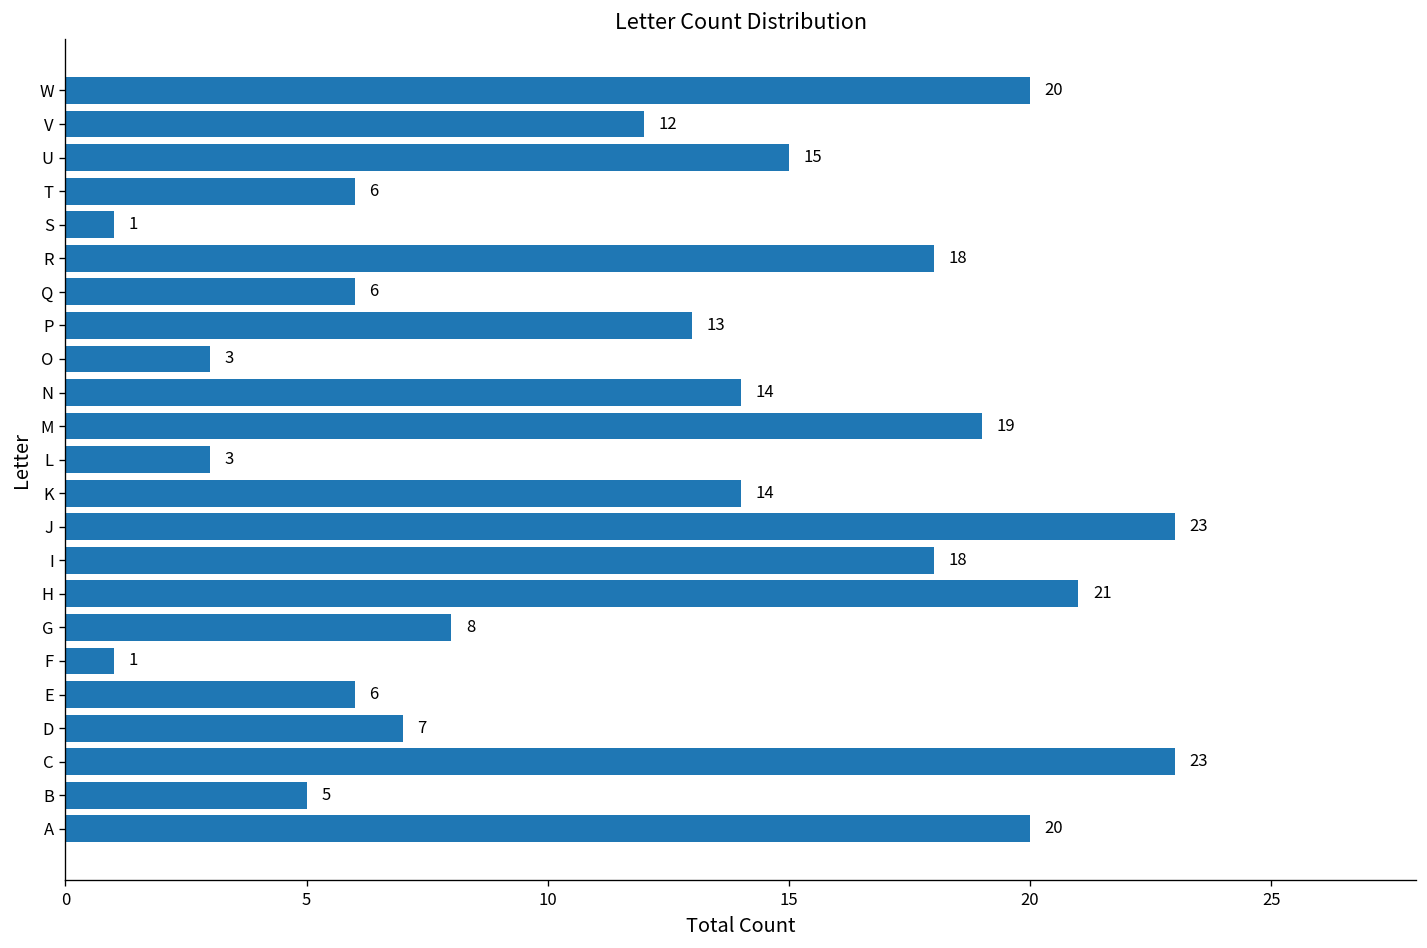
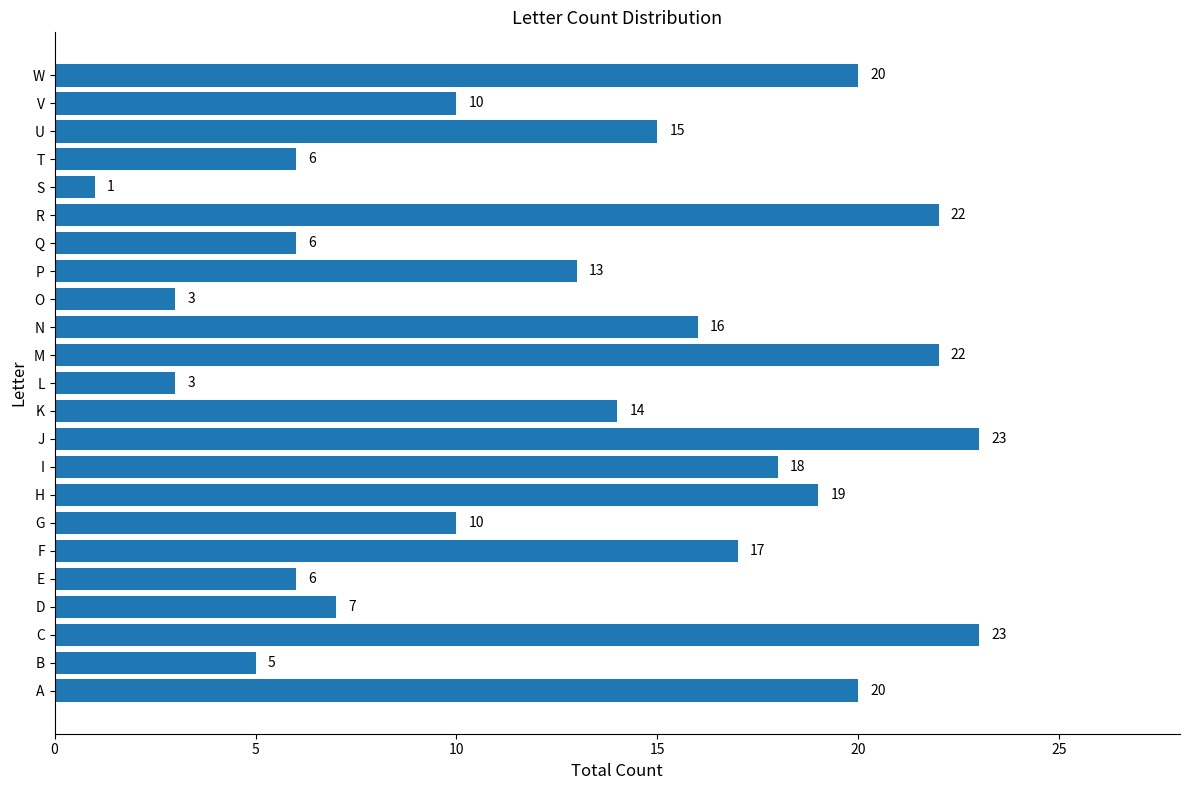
V: 12 -> 10
R: 18 -> 22
N: 14 -> 16
M: 19 -> 22
H: 21 -> 19
G: 8 -> 10
F: 1 -> 17
